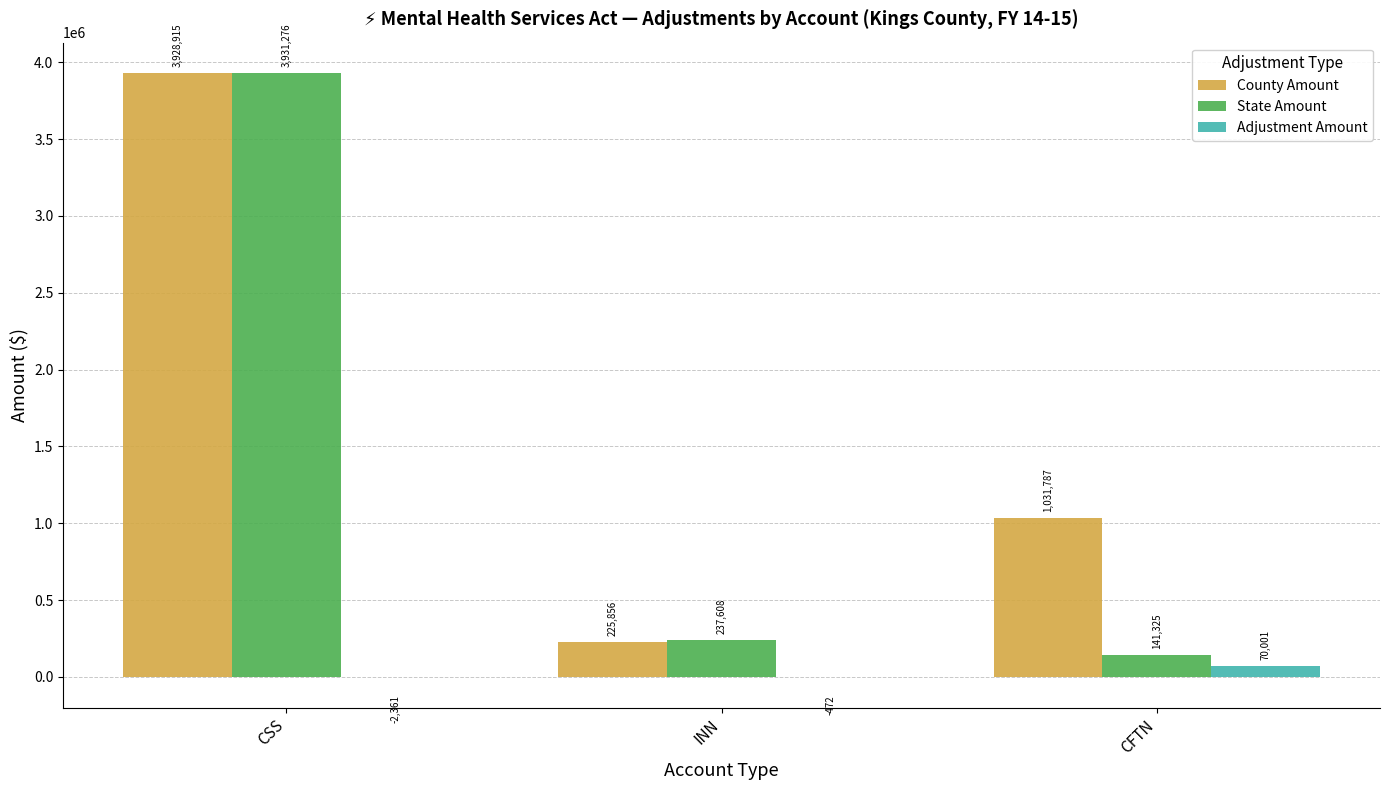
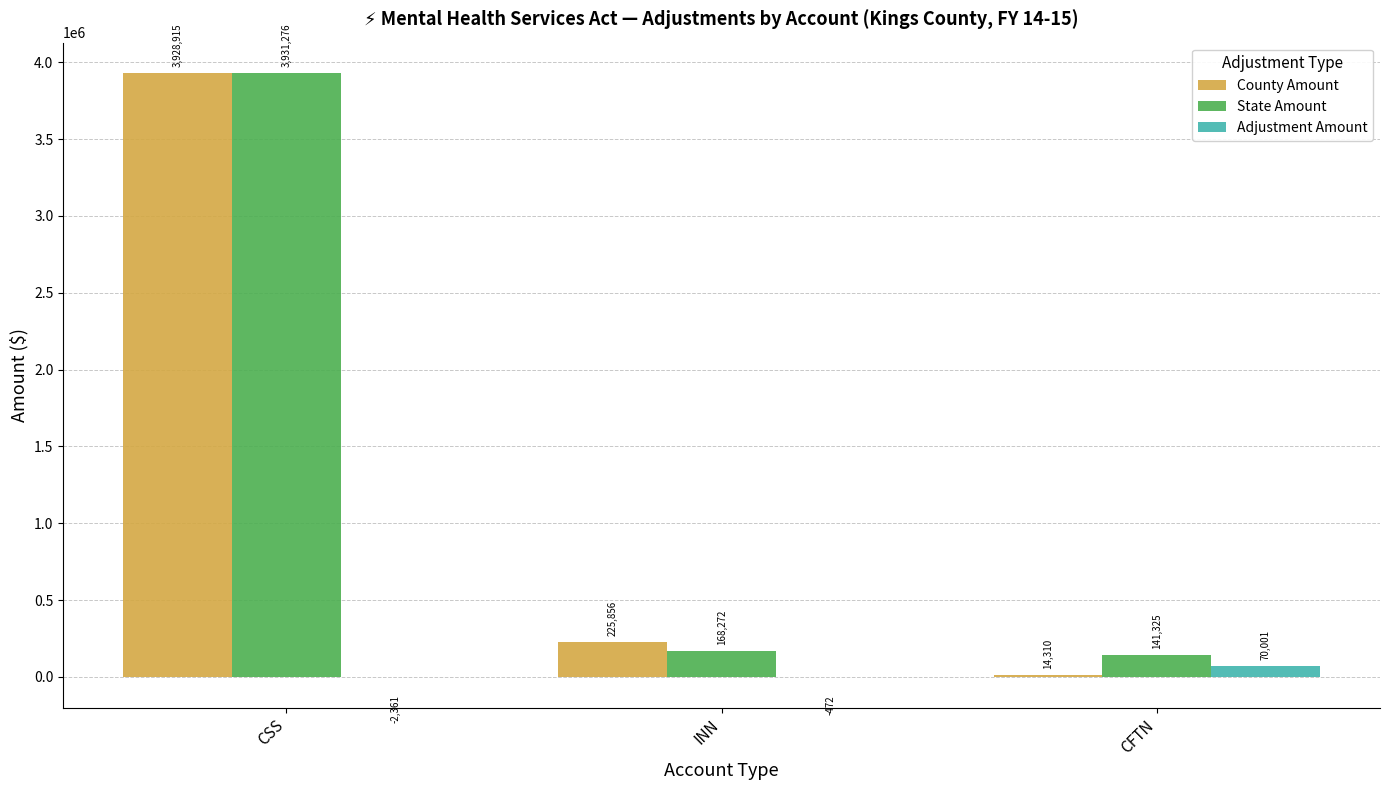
State Amount, INN: 237,608 -> 168,272
County Amount, CFTN: 1,031,787 -> 14,310
